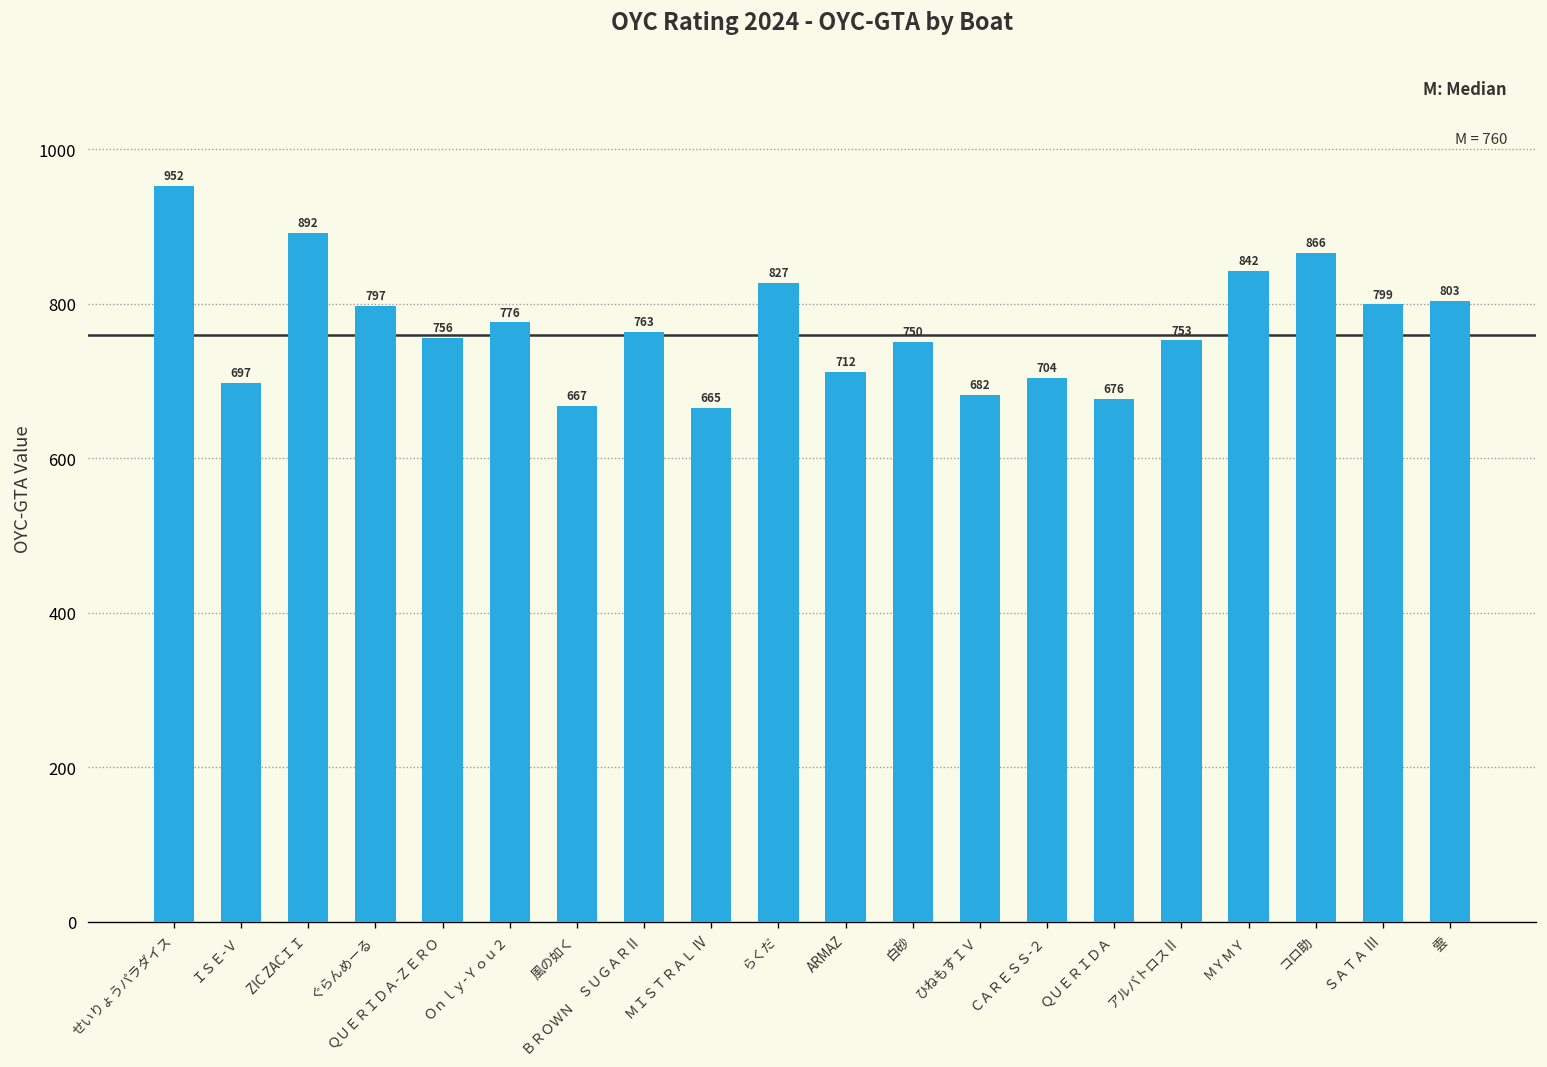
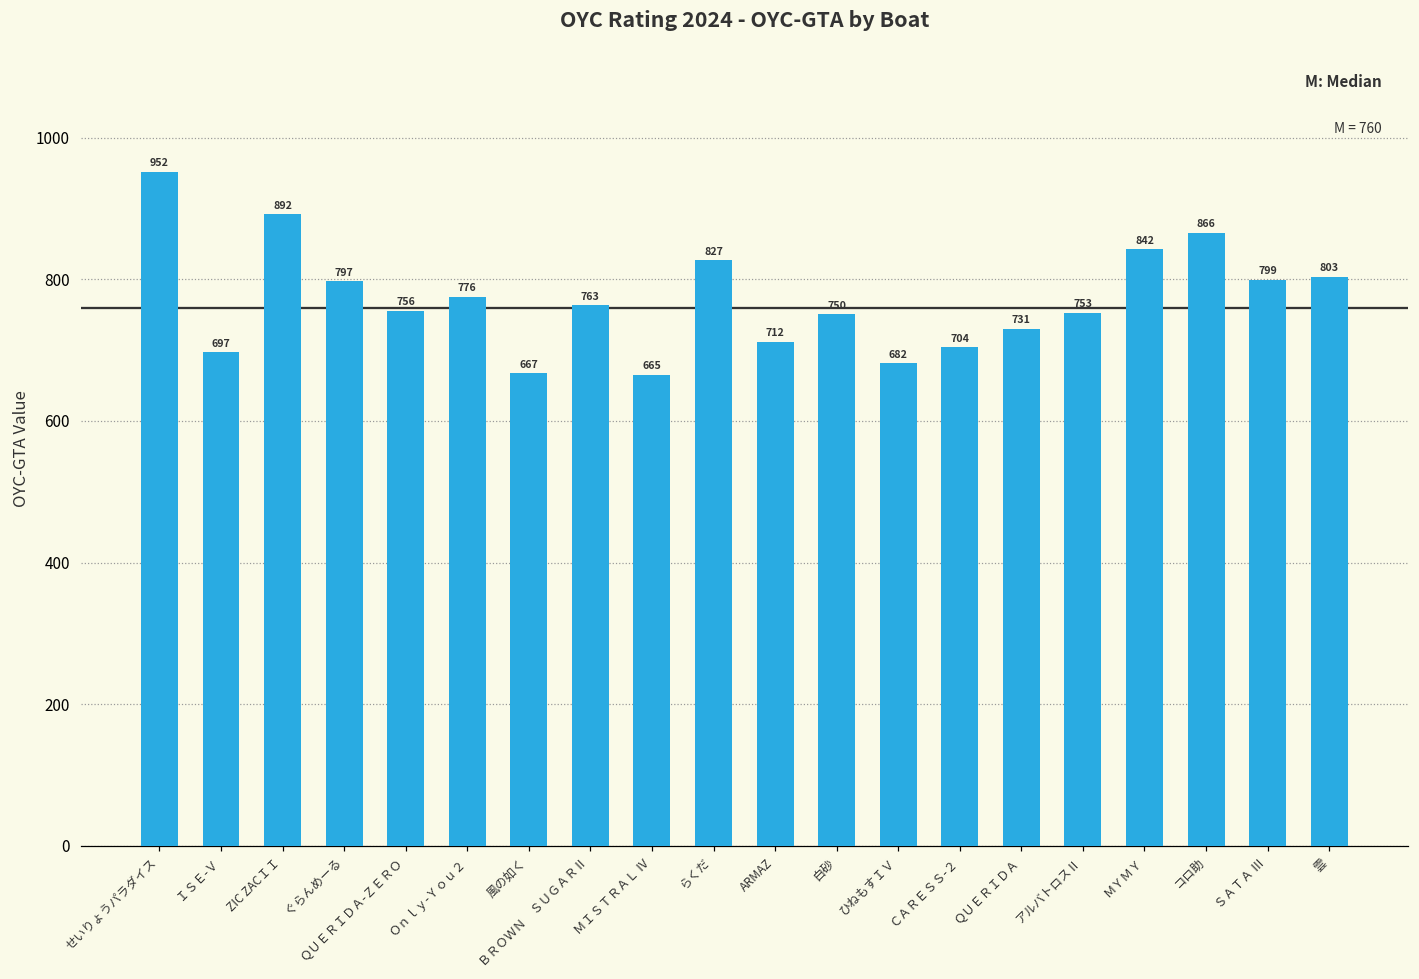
ＱＵＥＲＩＤＡ: 676 -> 731
